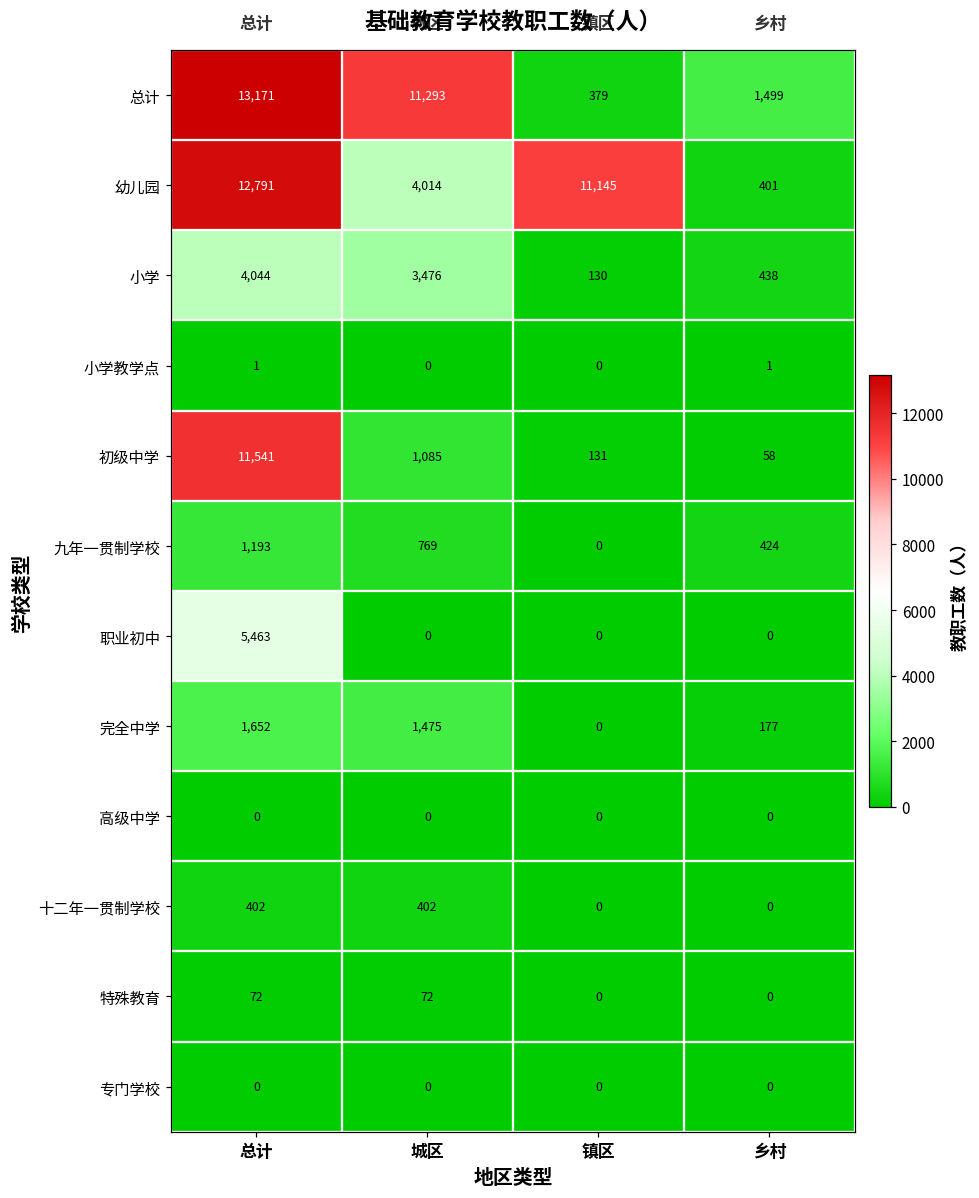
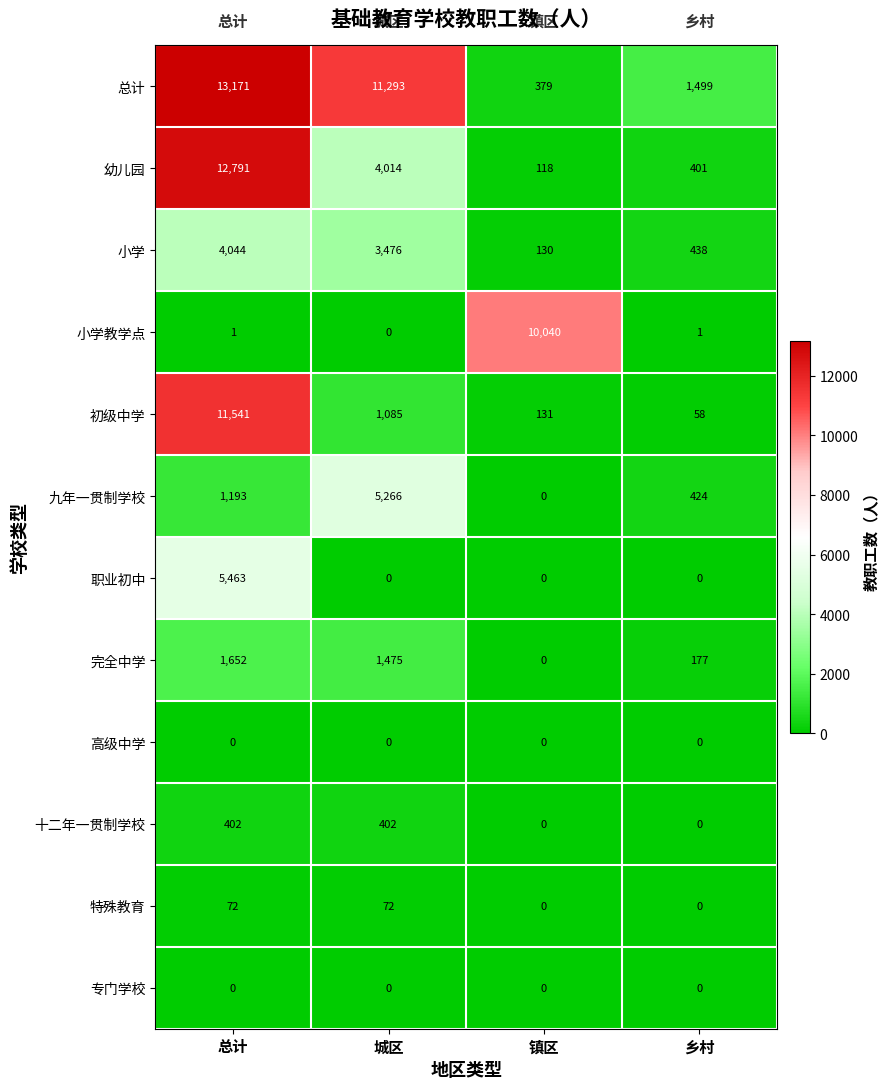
幼儿园, 镇区: 11,145 -> 118
小学教学点, 镇区: 0 -> 10,040
九年一贯制学校, 城区: 769 -> 5,266
